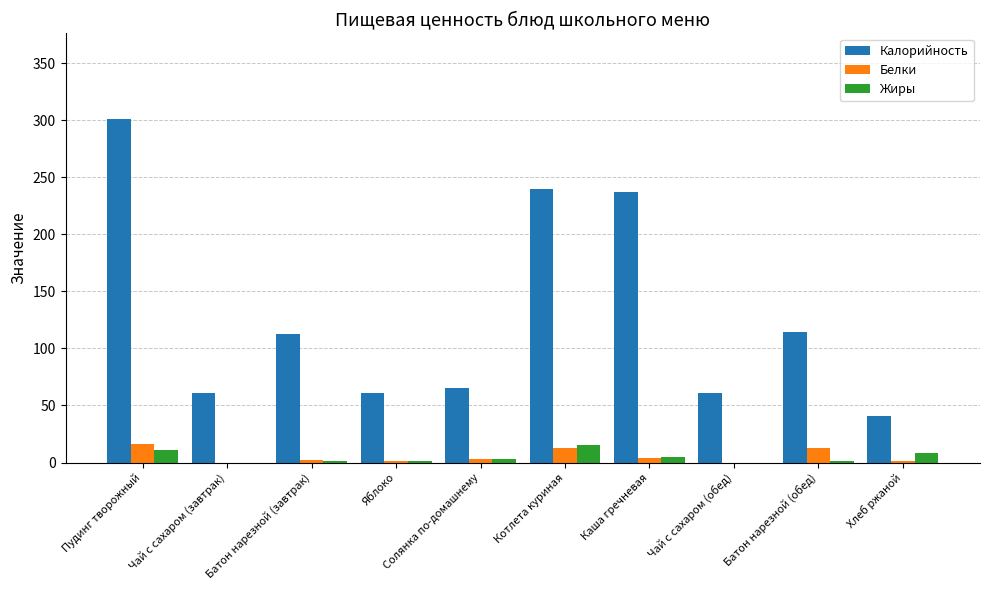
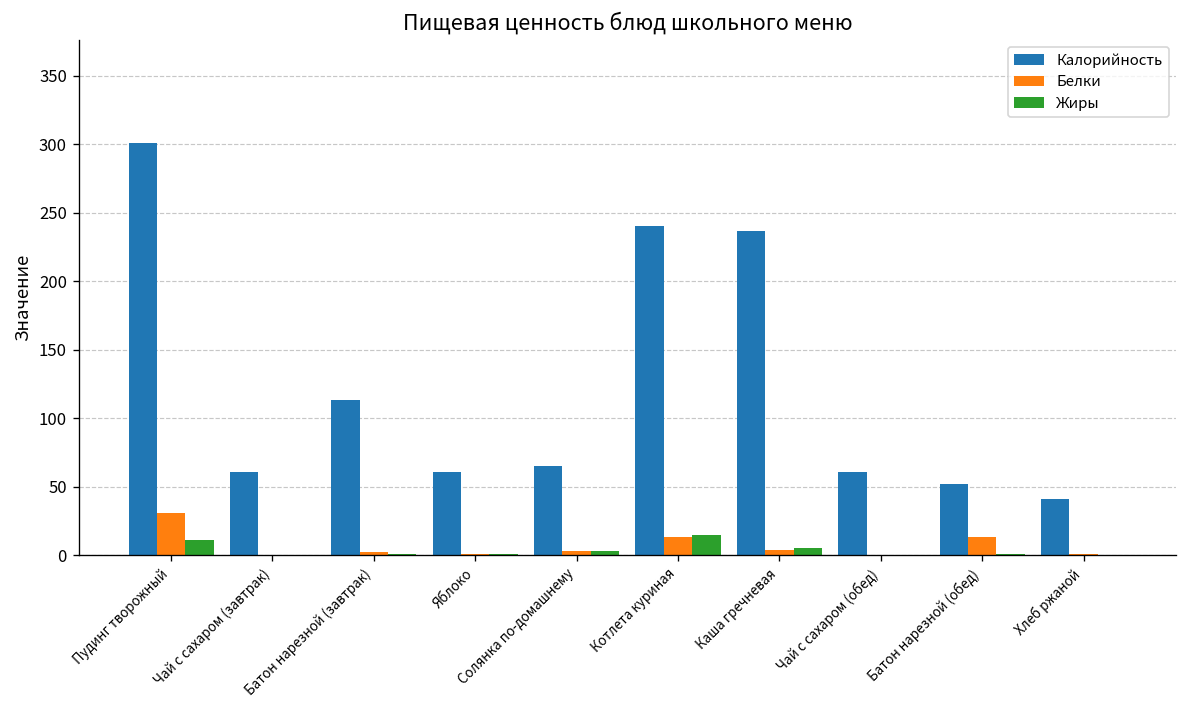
Белки, Пудинг творожный: 16 -> 31
Калорийность, Батон нарезной (обед): 114 -> 52
Жиры, Хлеб ржаной: 8 -> 0
